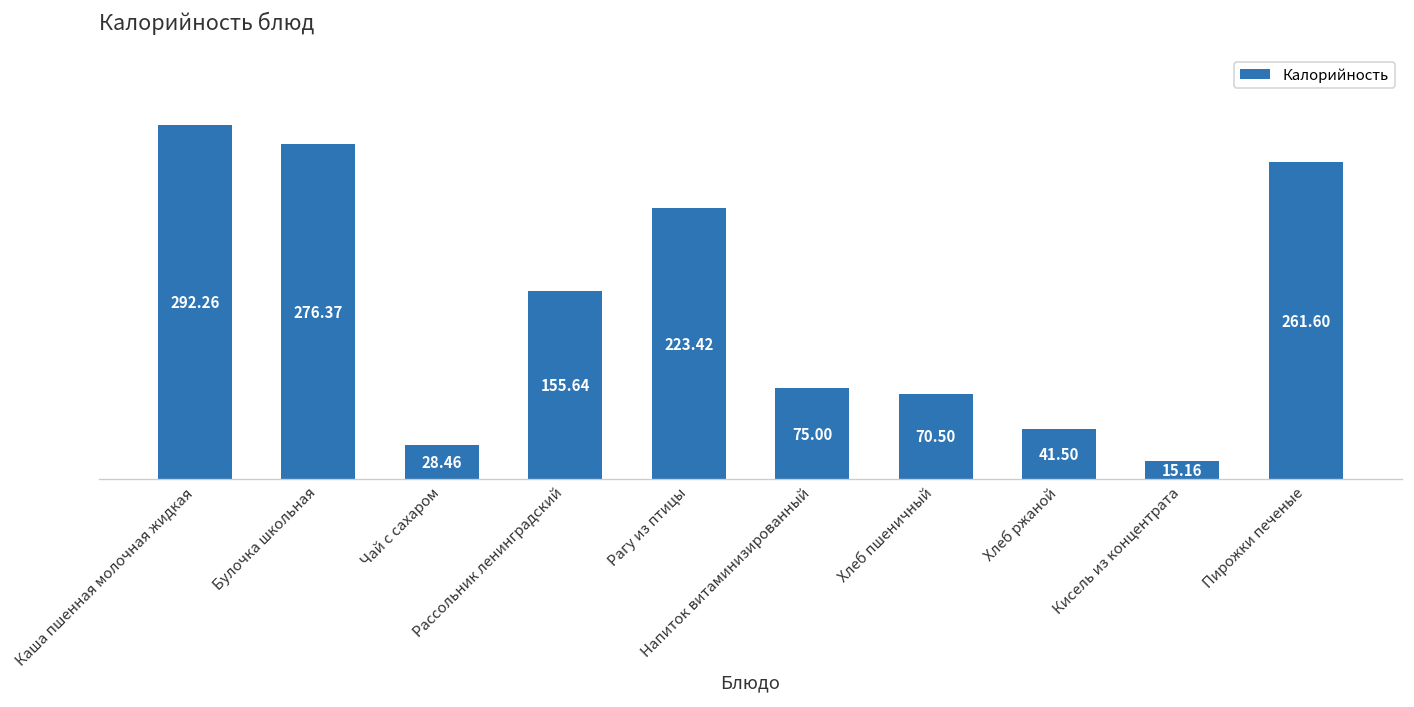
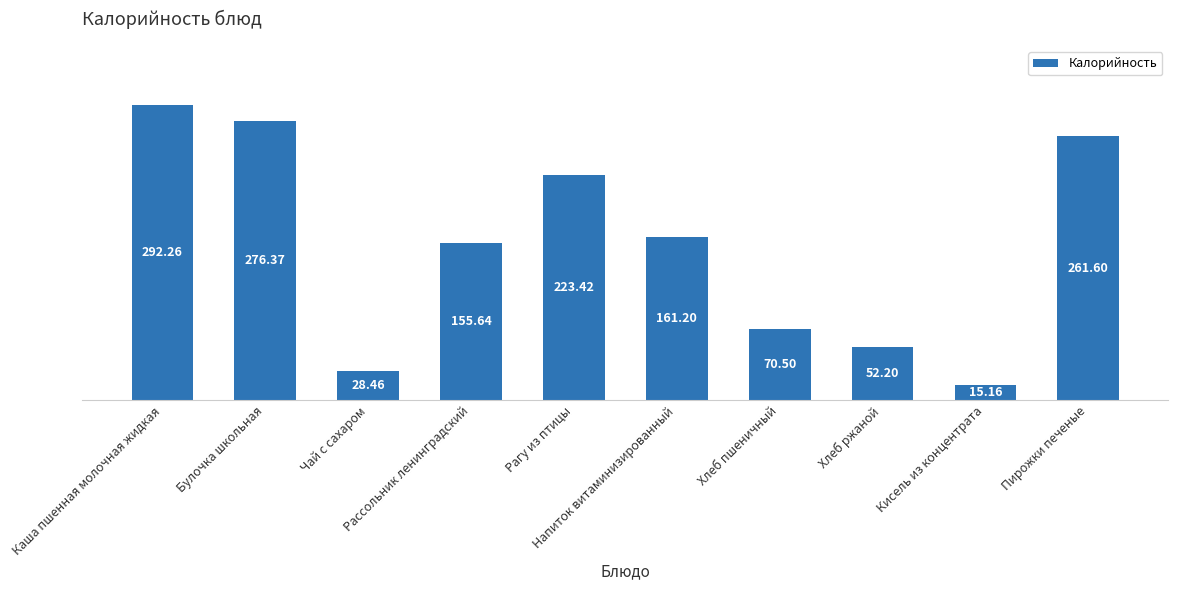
Напиток витаминизированный: 75.00 -> 161.20
Хлеб ржаной: 41.50 -> 52.20
